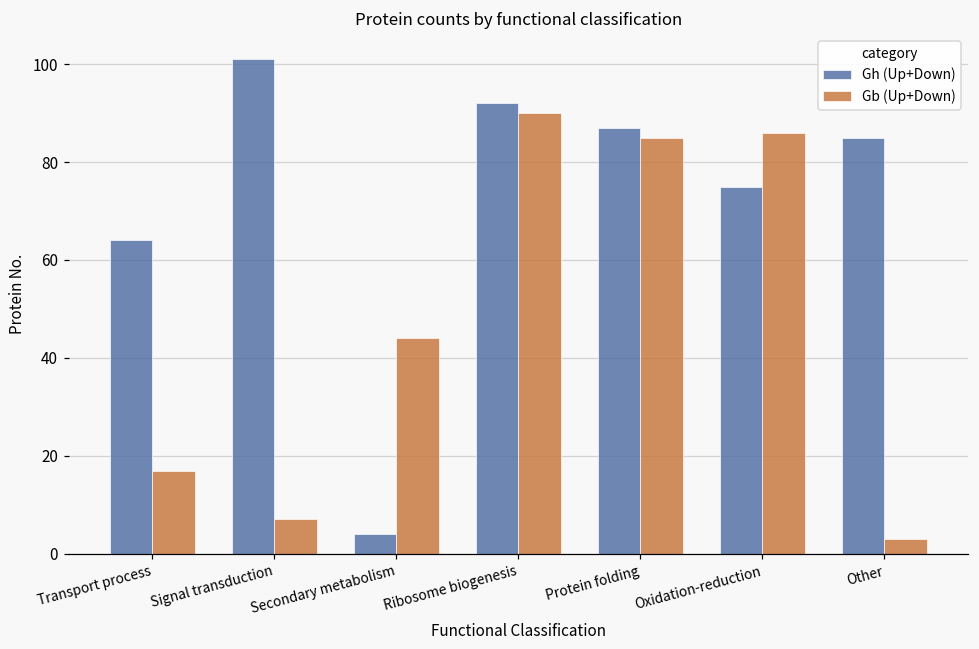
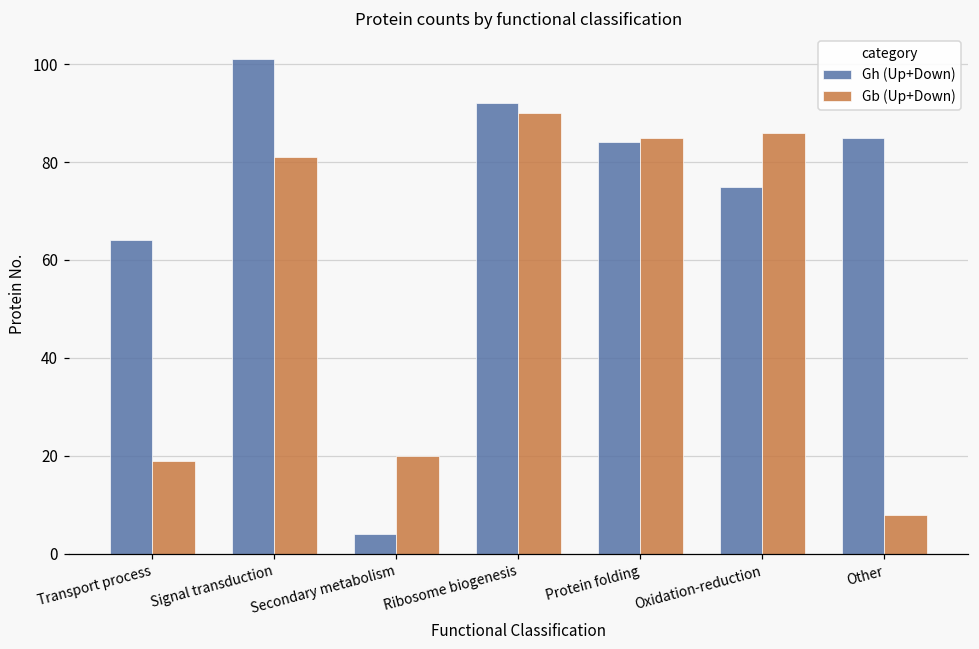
Gb (Up+Down), Transport process: 17 -> 19
Gb (Up+Down), Signal transduction: 7 -> 81
Gb (Up+Down), Secondary metabolism: 44 -> 20
Gh (Up+Down), Protein folding: 87 -> 84
Gb (Up+Down), Other: 3 -> 8
